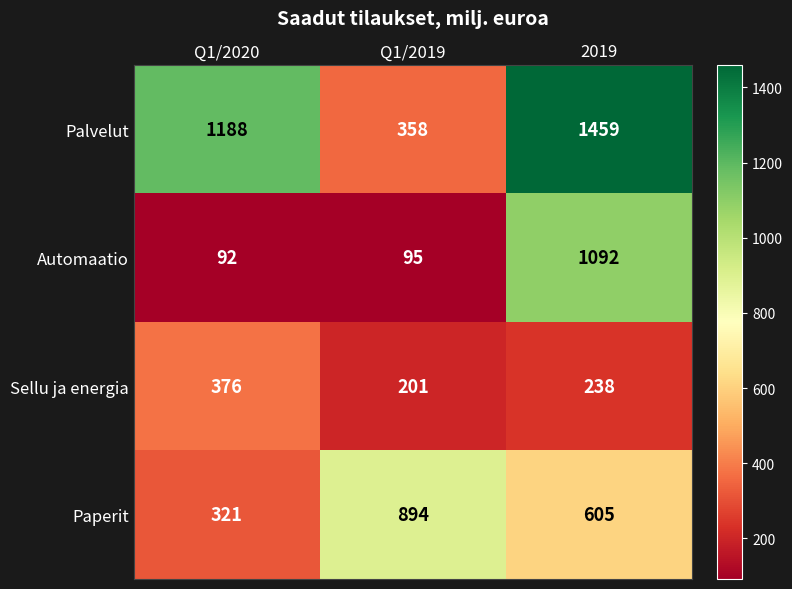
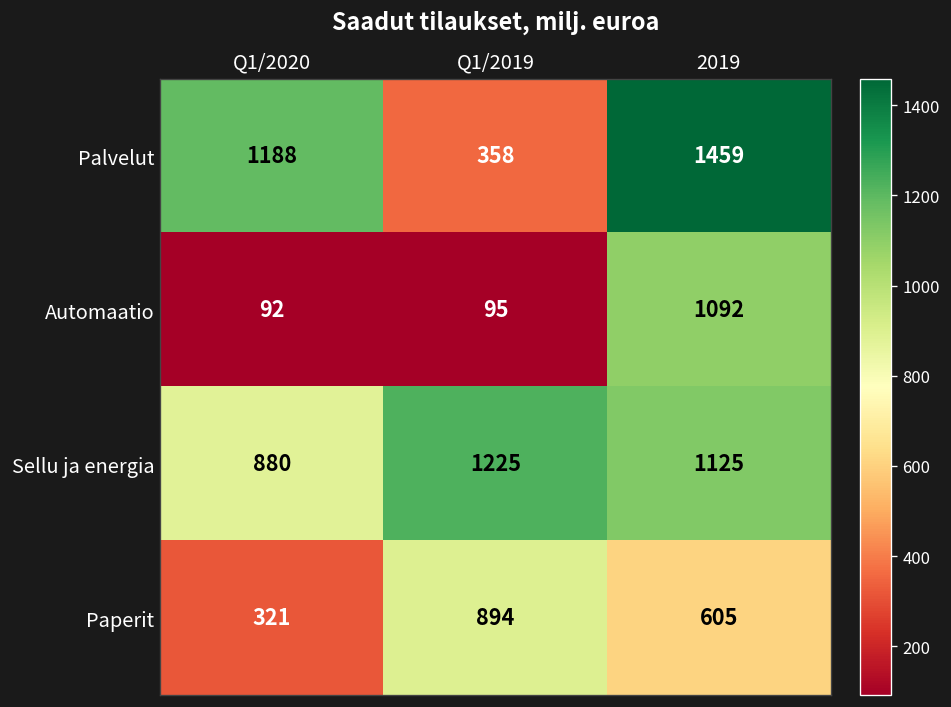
Sellu ja energia, Q1/2020: 376 -> 880
Sellu ja energia, Q1/2019: 201 -> 1225
Sellu ja energia, 2019: 238 -> 1125
